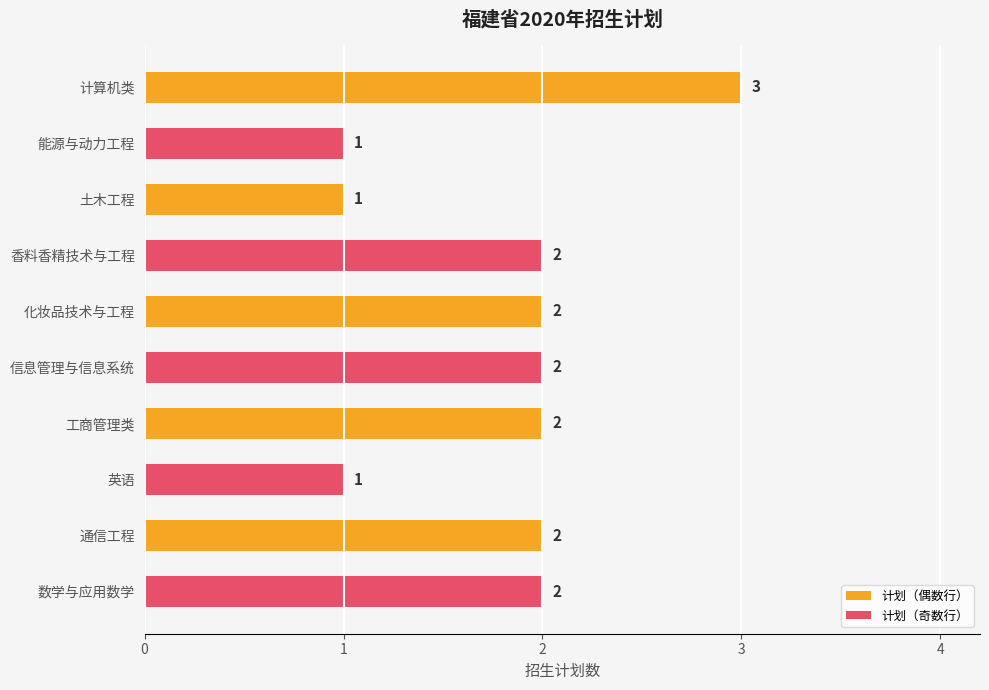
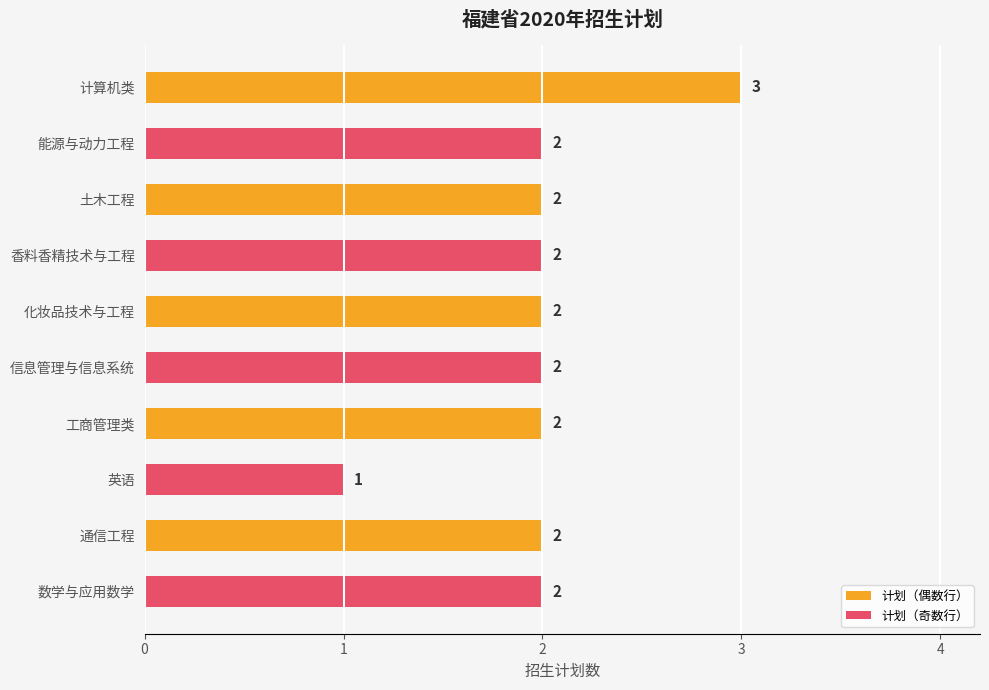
能源与动力工程: 1 -> 2
土木工程: 1 -> 2
